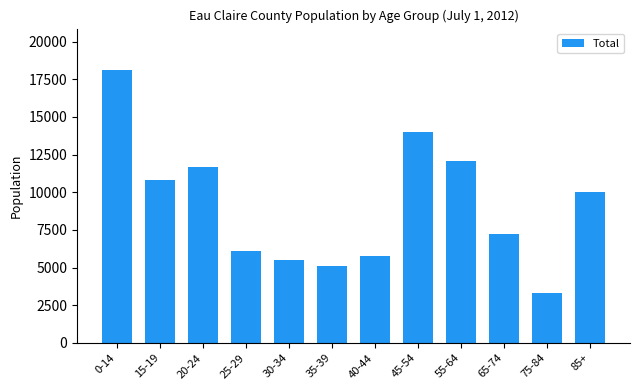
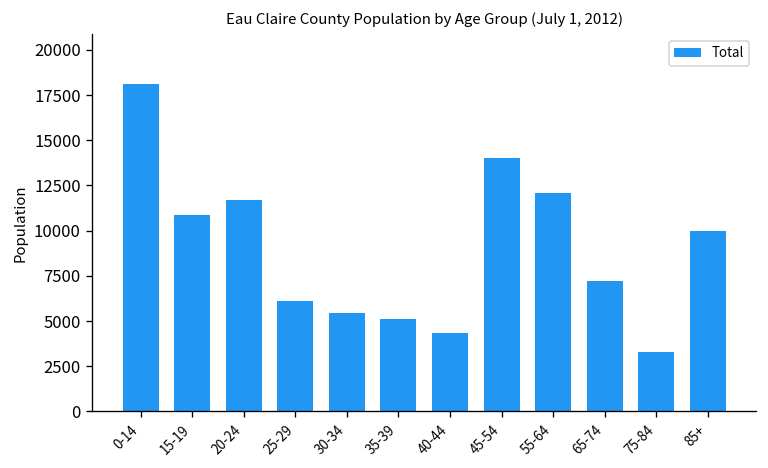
40-44: 5800 -> 4300
